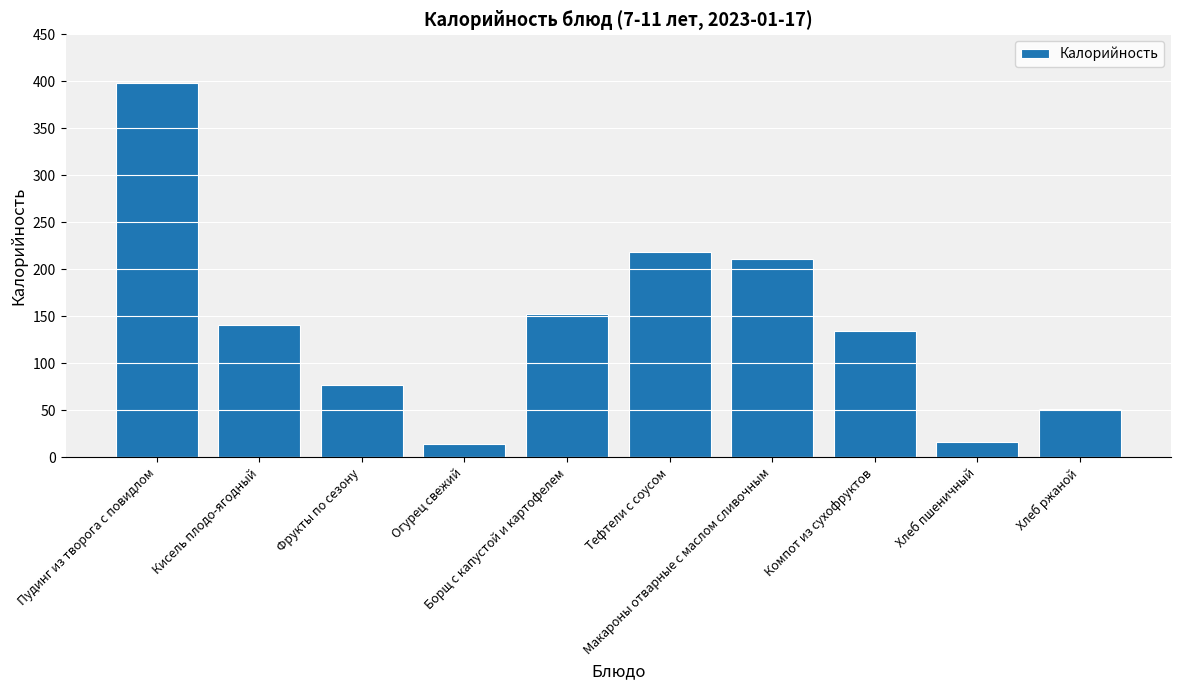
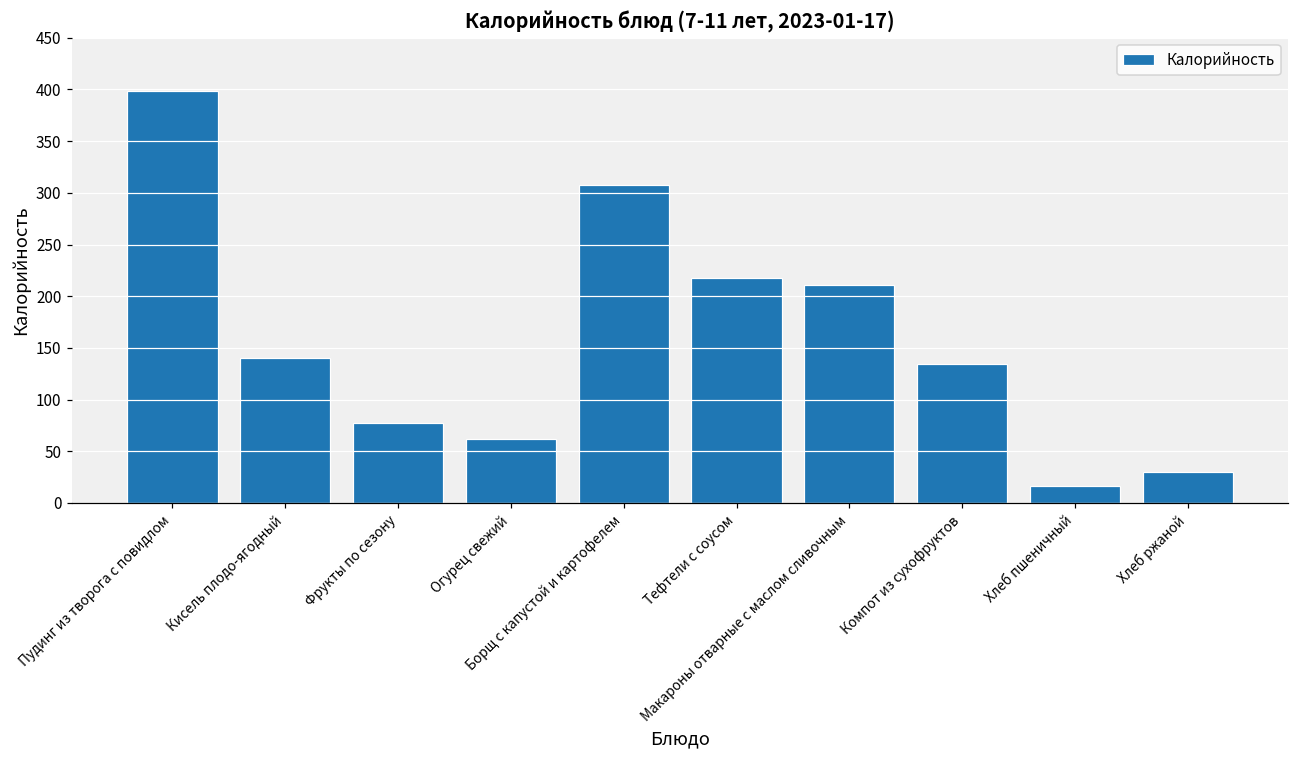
Огурец свежий: 10 -> 60
Борщ с капустой и картофелем: 150 -> 310
Хлеб ржаной: 50 -> 30
